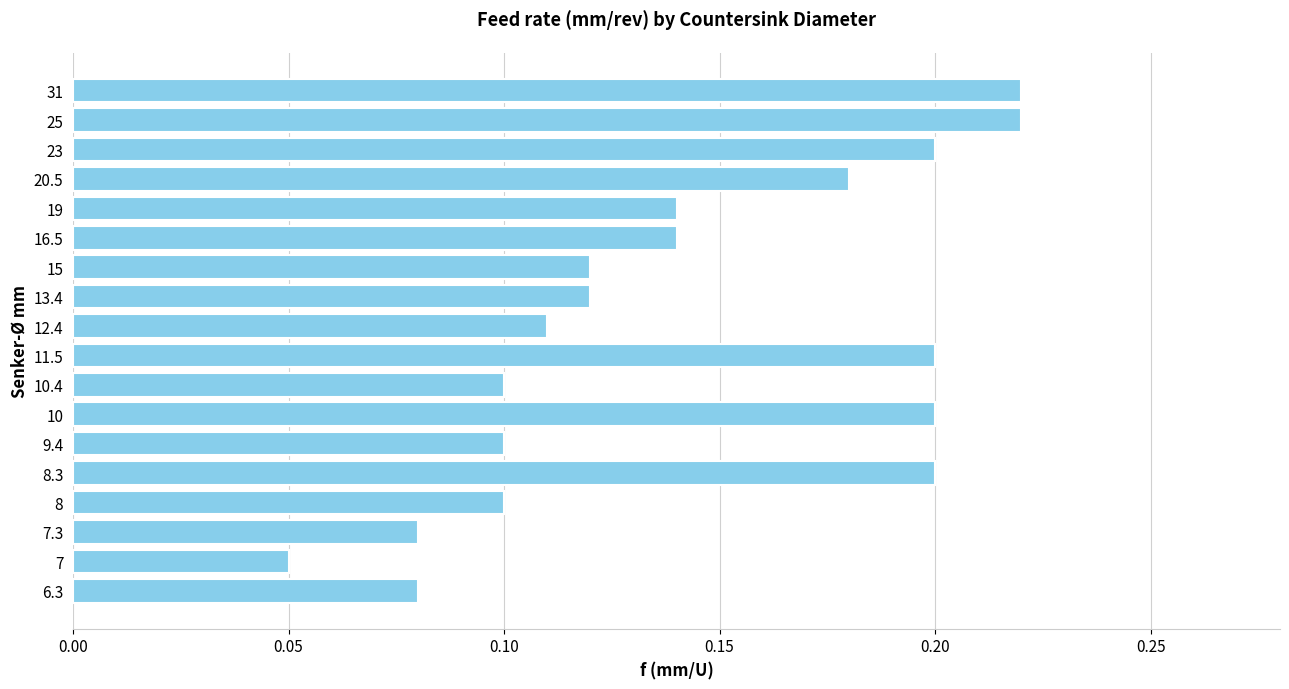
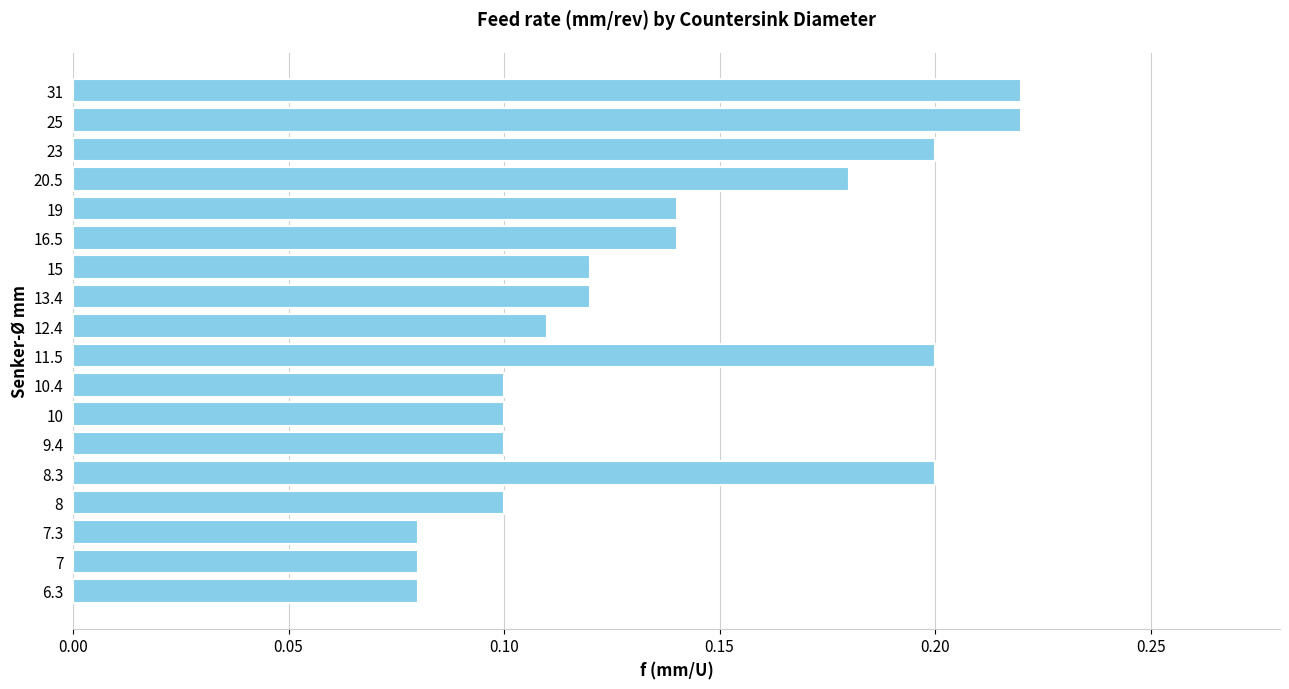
10: 0.2 -> 0.1
7: 0.05 -> 0.08
